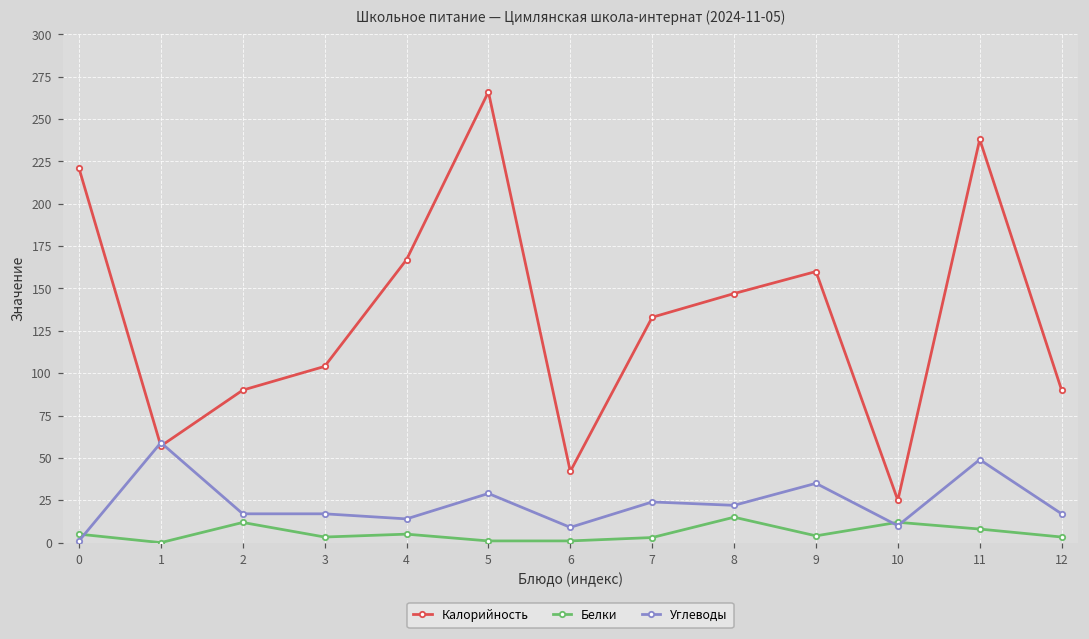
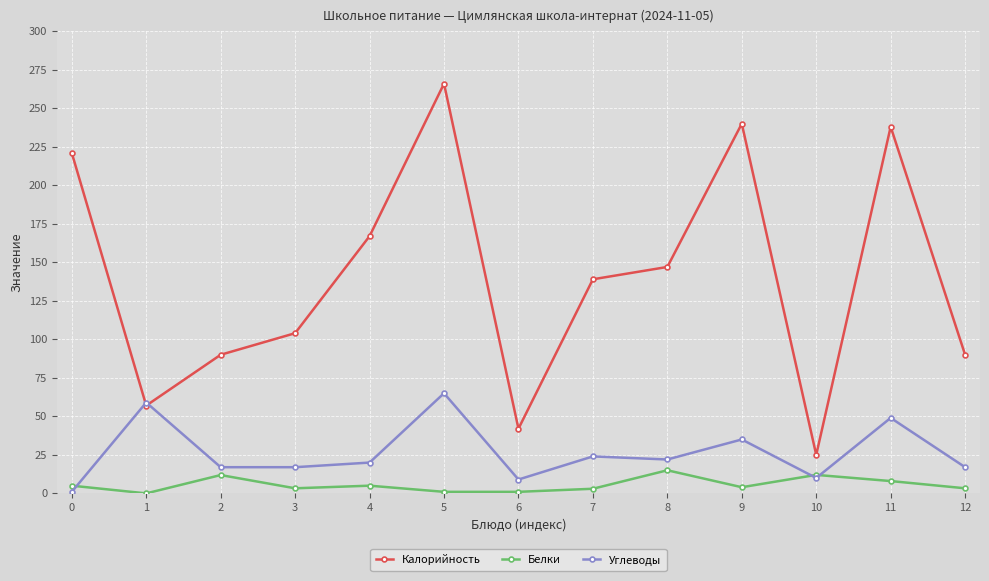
Углеводы, 4: 14 -> 20
Углеводы, 5: 29 -> 65
Калорийность, 7: 133 -> 139
Калорийность, 9: 160 -> 240
